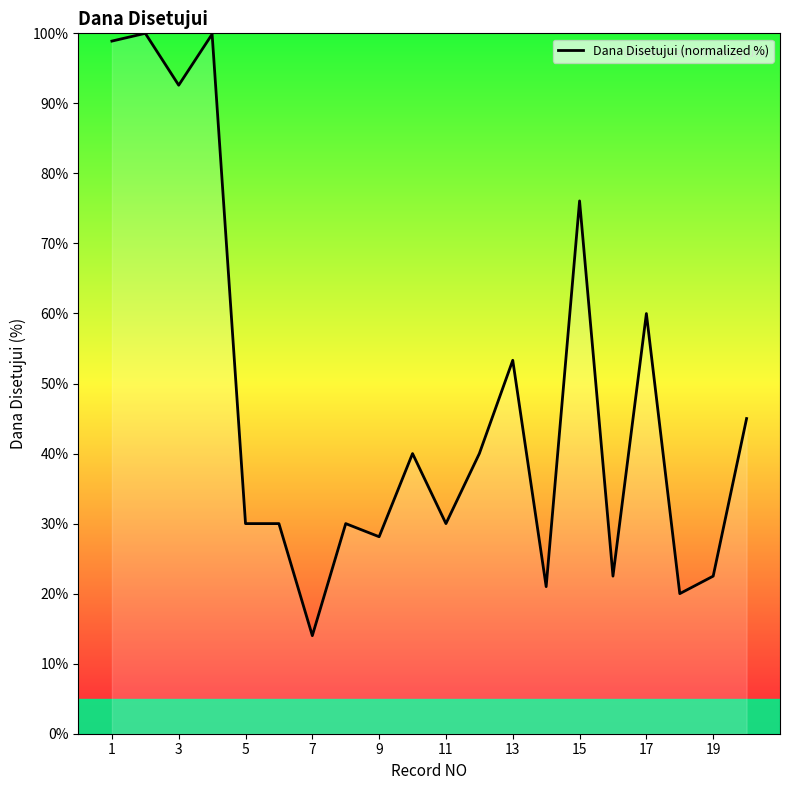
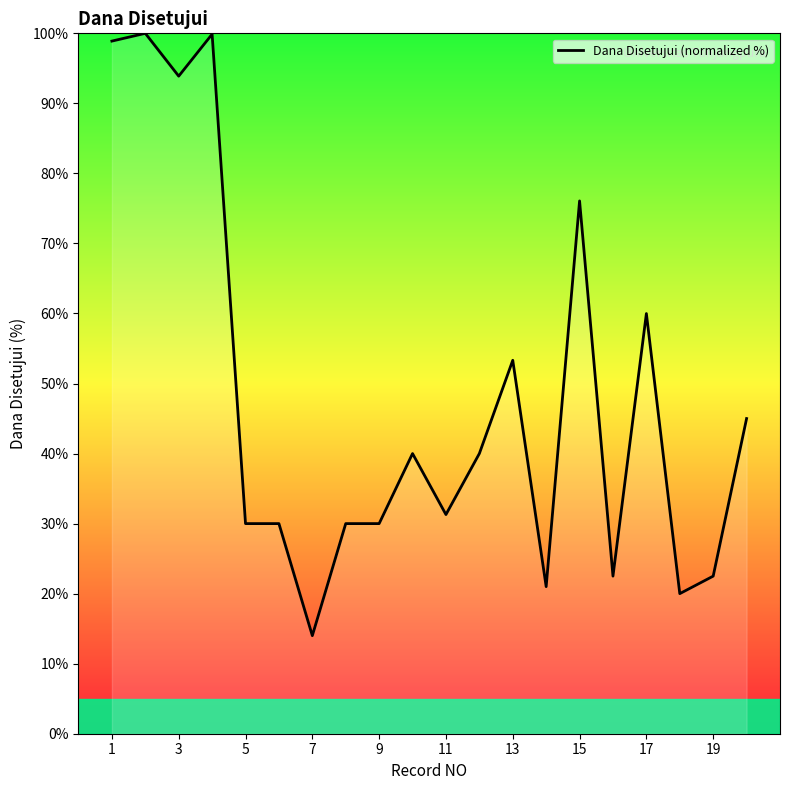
3: 93% -> 94%
9: 28% -> 30%
11: 30% -> 31%
